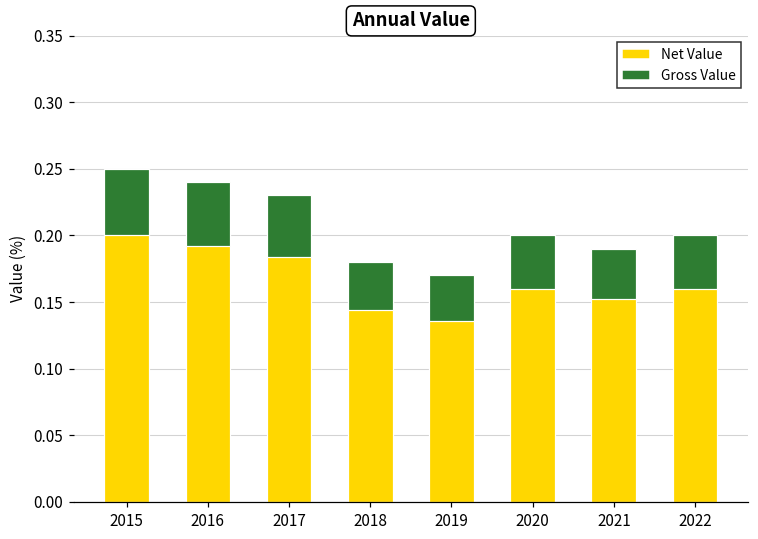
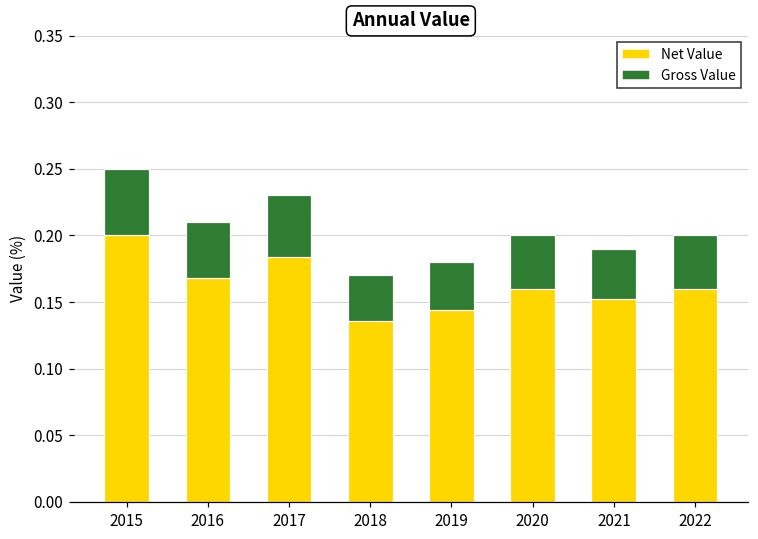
2016: 0.24 -> 0.21
2018: 0.18 -> 0.17
2019: 0.17 -> 0.18
